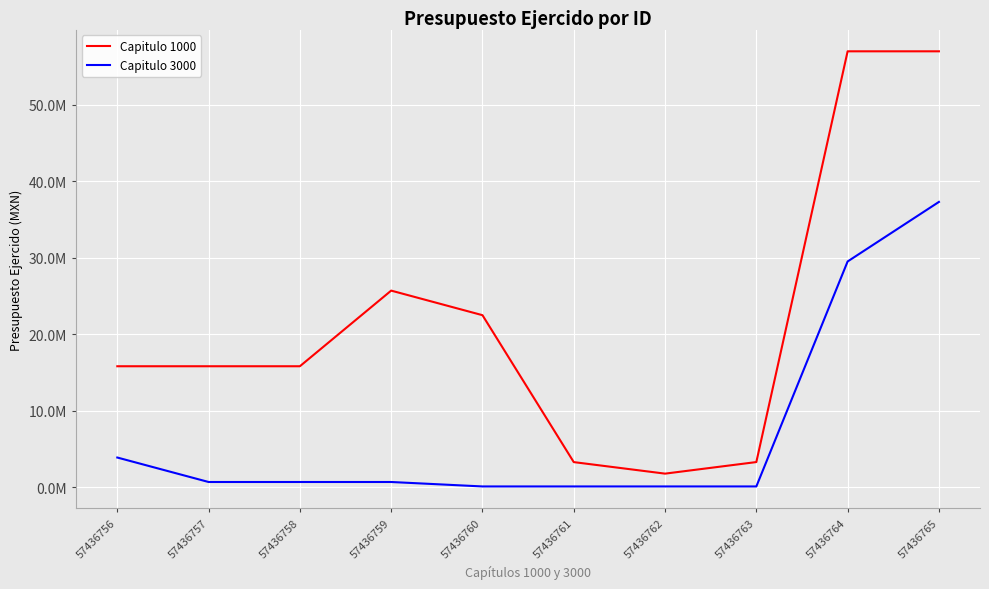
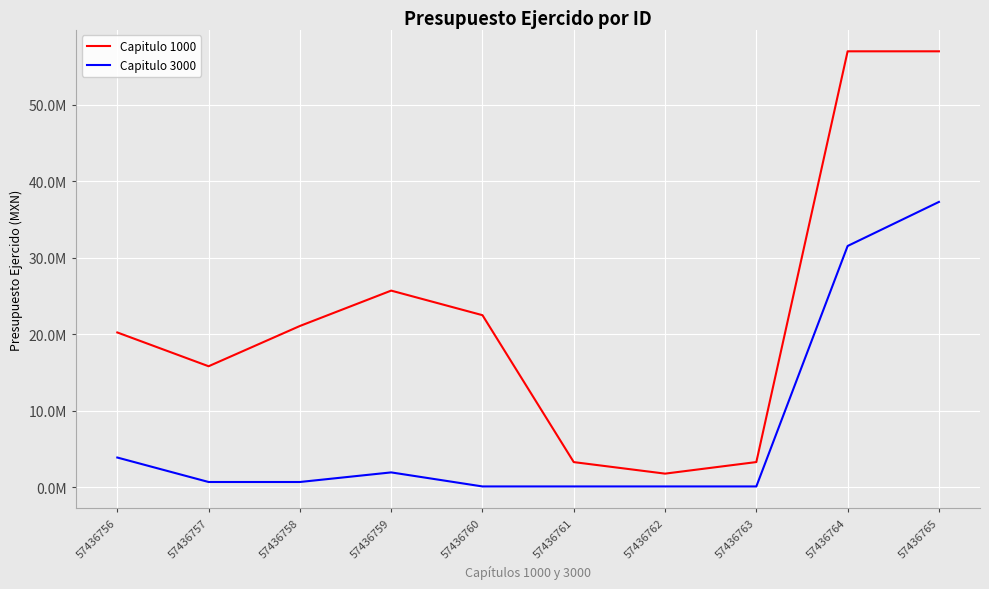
Capitulo 1000, 57436756: 16000000 -> 20000000
Capitulo 1000, 57436758: 16000000 -> 21000000
Capitulo 3000, 57436759: 1000000 -> 2000000
Capitulo 3000, 57436764: 29000000 -> 32000000
